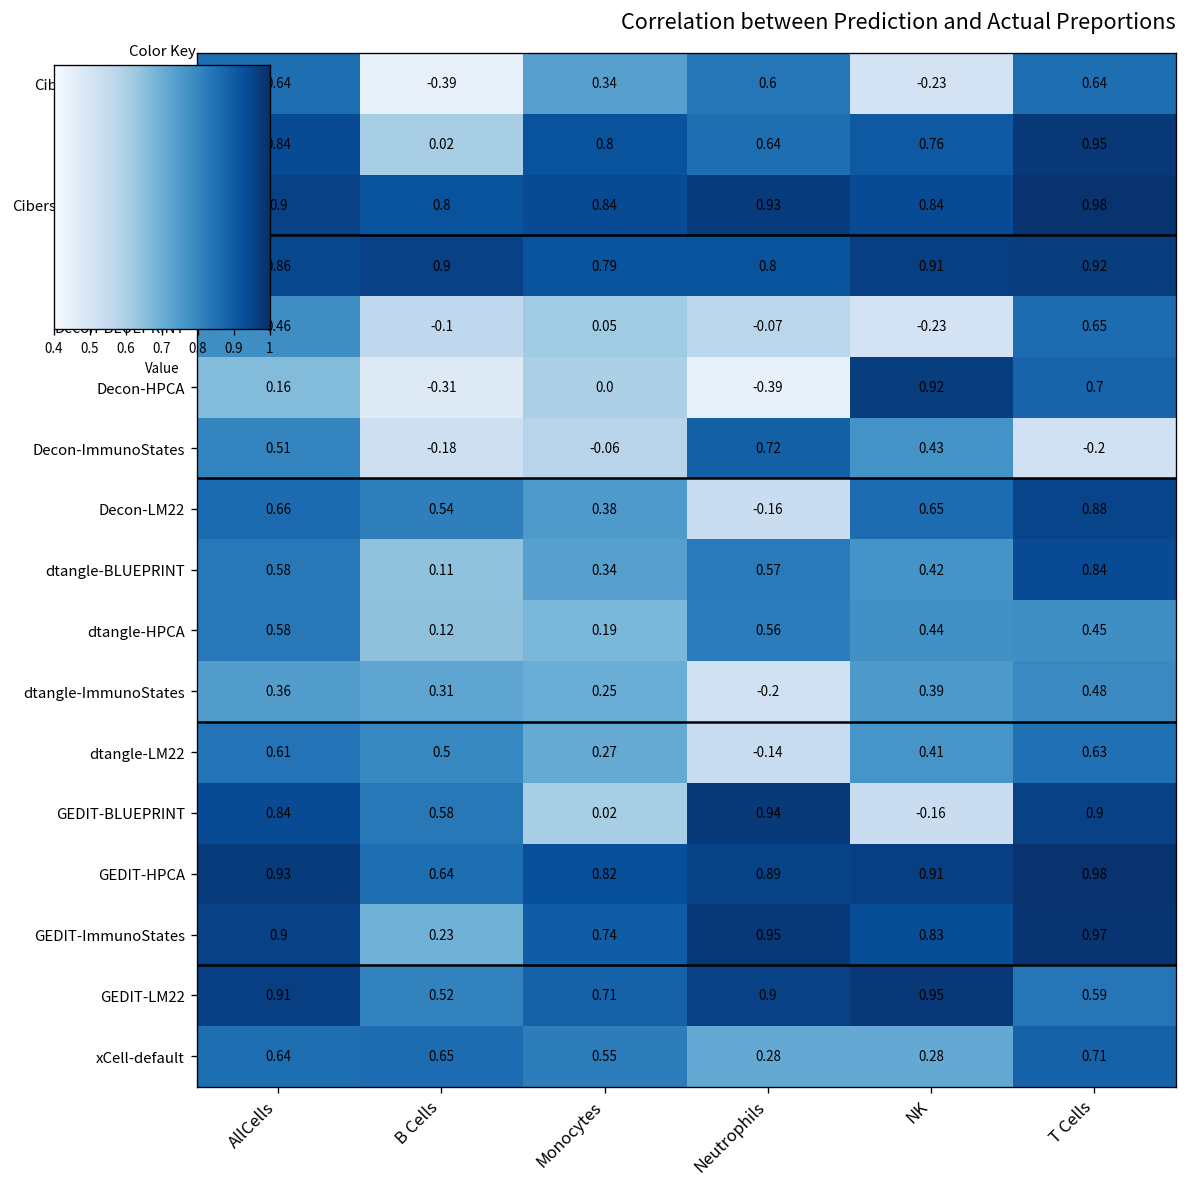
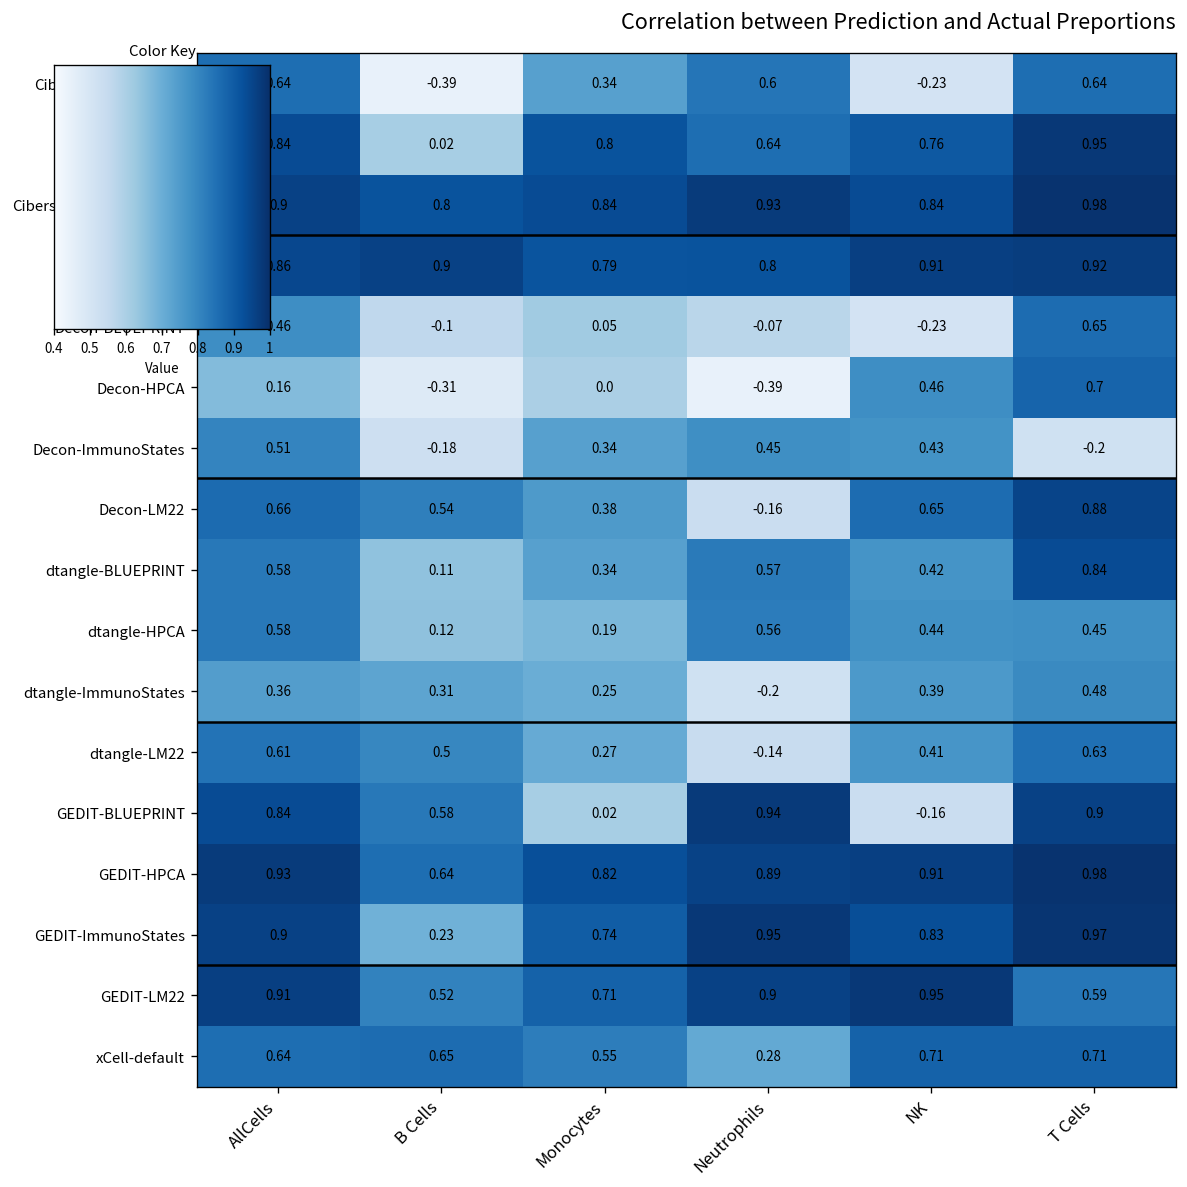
Decon-HPCA, NK: 0.92 -> 0.46
Decon-ImmunoStates, Monocytes: -0.06 -> 0.34
Decon-ImmunoStates, Neutrophils: 0.72 -> 0.45
xCell-default, NK: 0.28 -> 0.71
